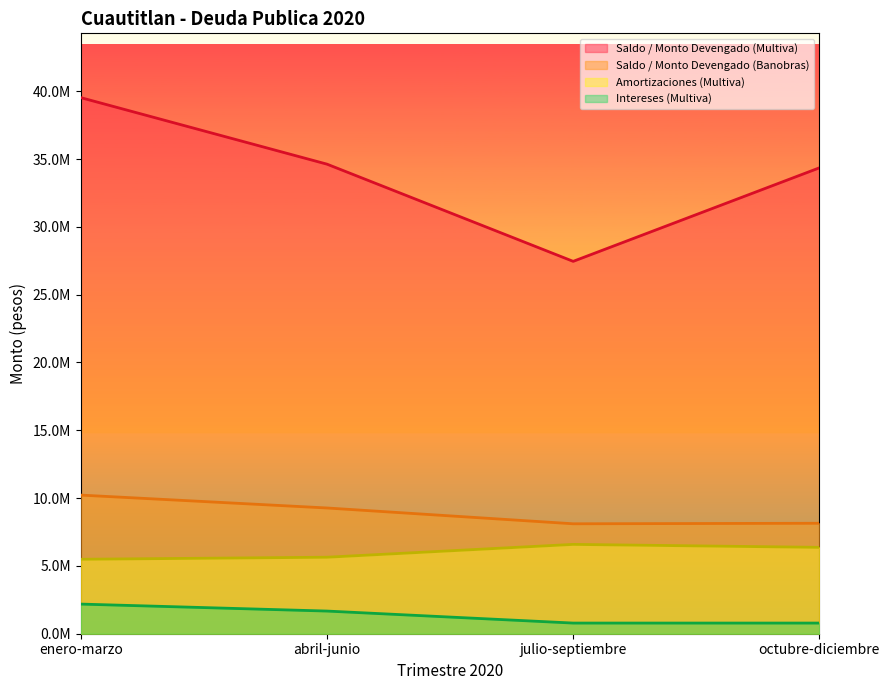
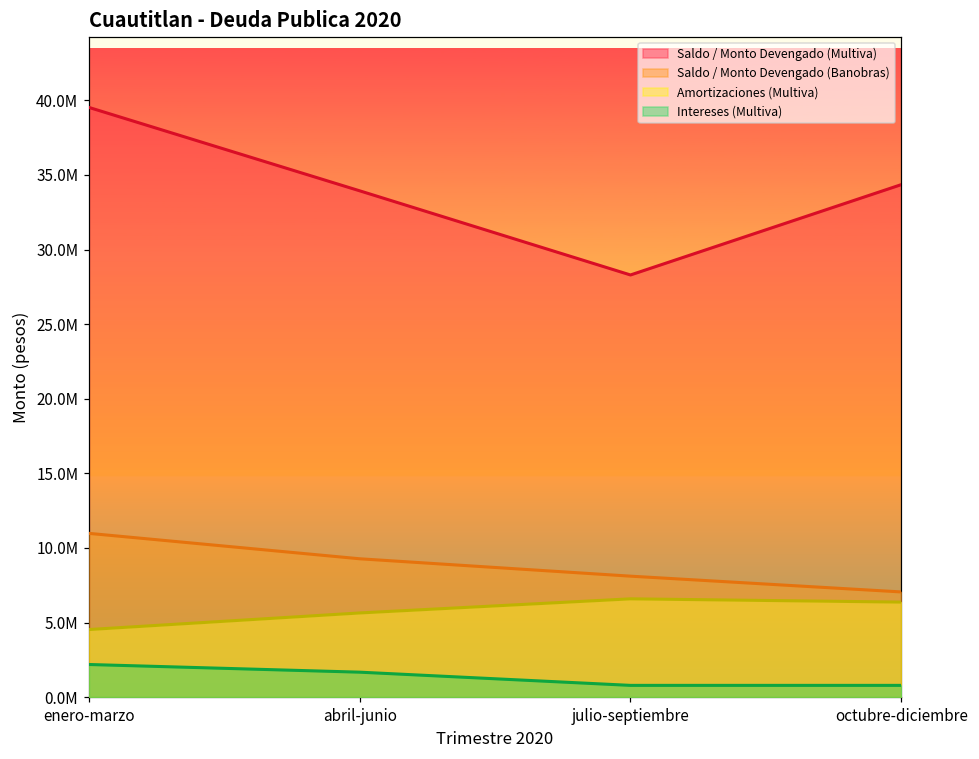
Saldo / Monto Devengado (Banobras), enero-marzo: 10200000 -> 11000000
Amortizaciones (Multiva), enero-marzo: 5500000 -> 4500000
Saldo / Monto Devengado (Multiva), abril-junio: 34600000 -> 33900000
Saldo / Monto Devengado (Multiva), julio-septiembre: 27500000 -> 28300000
Saldo / Monto Devengado (Banobras), octubre-diciembre: 8100000 -> 7000000
